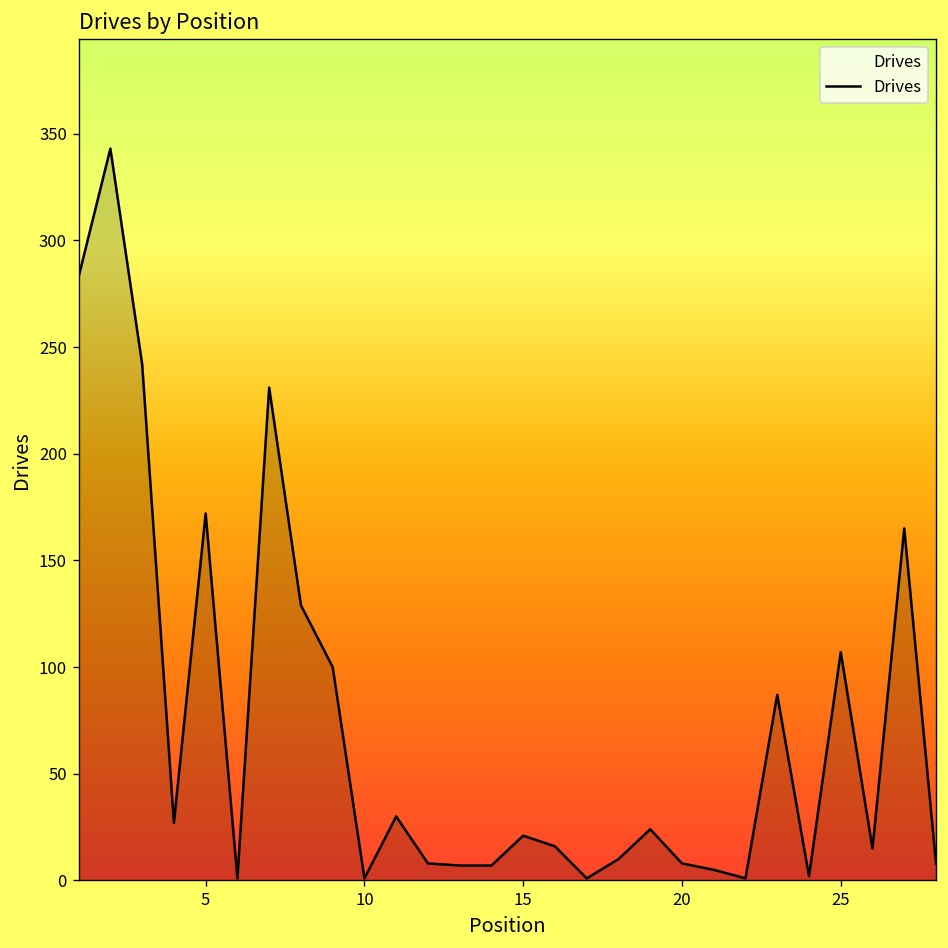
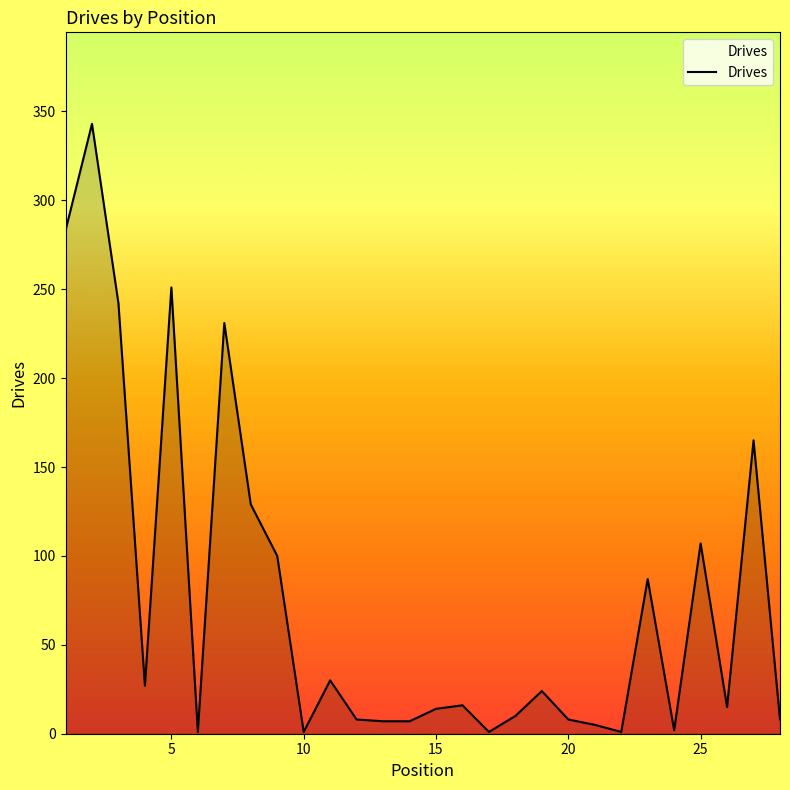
5: 172 -> 251
15: 21 -> 14
